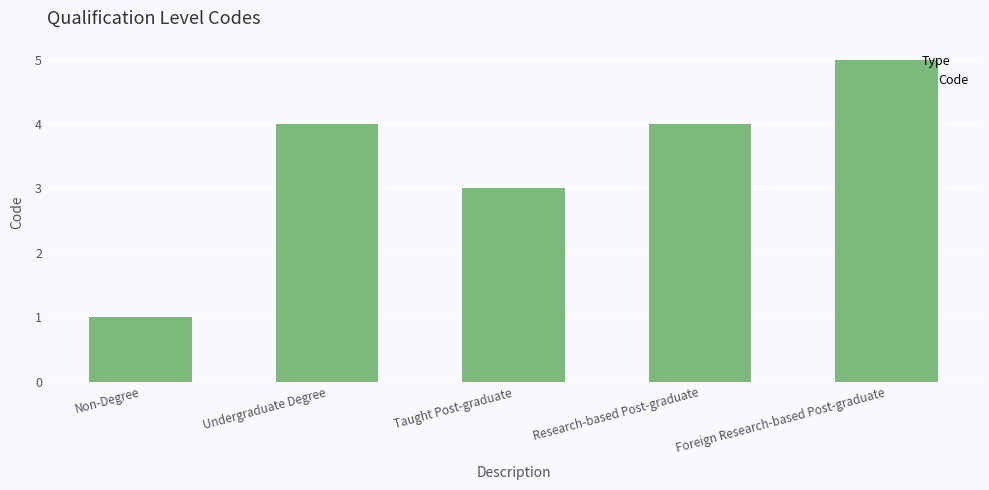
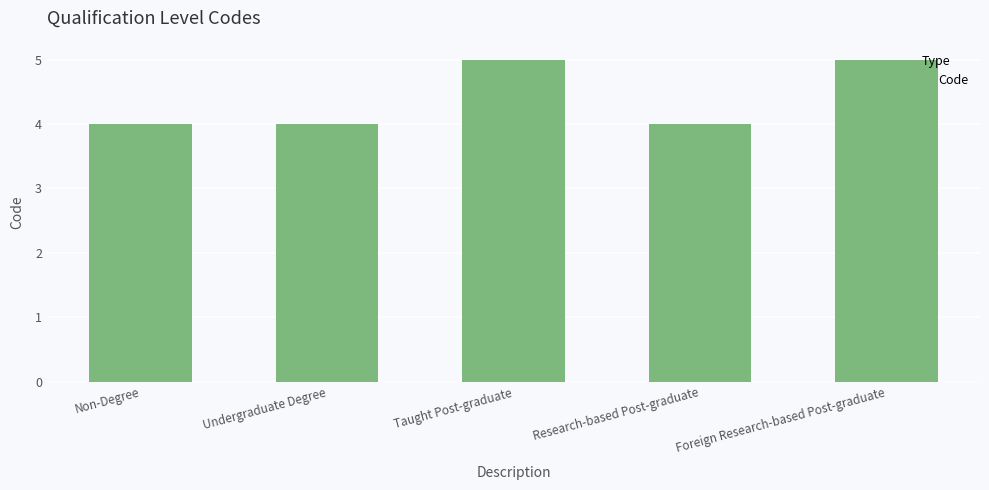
Non-Degree: 1 -> 4
Taught Post-graduate: 3 -> 5
